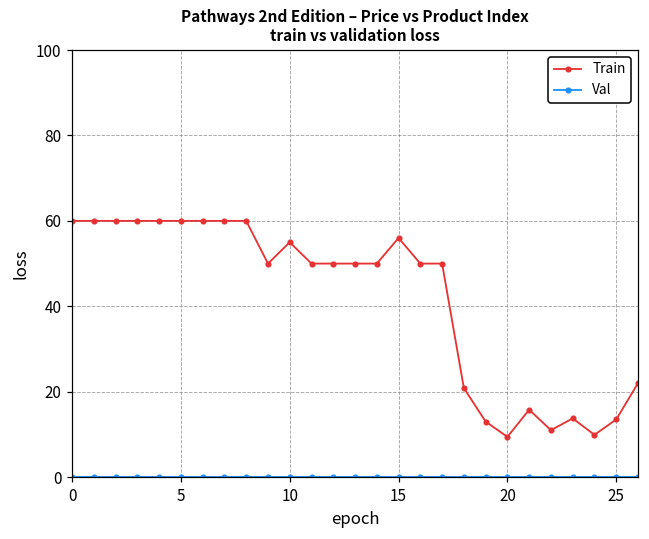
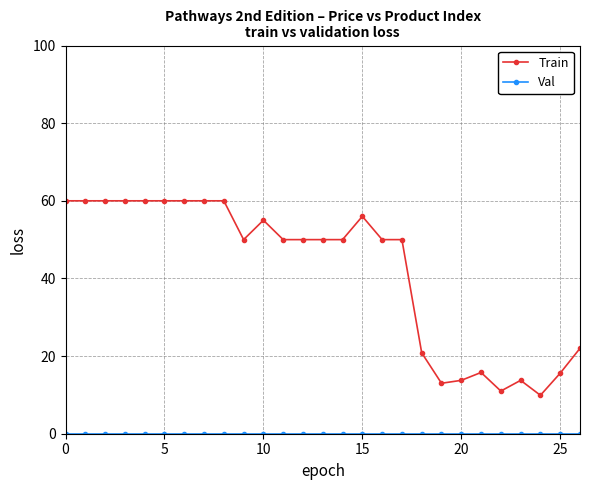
Train, 20: 9 -> 14
Train, 25: 14 -> 16
